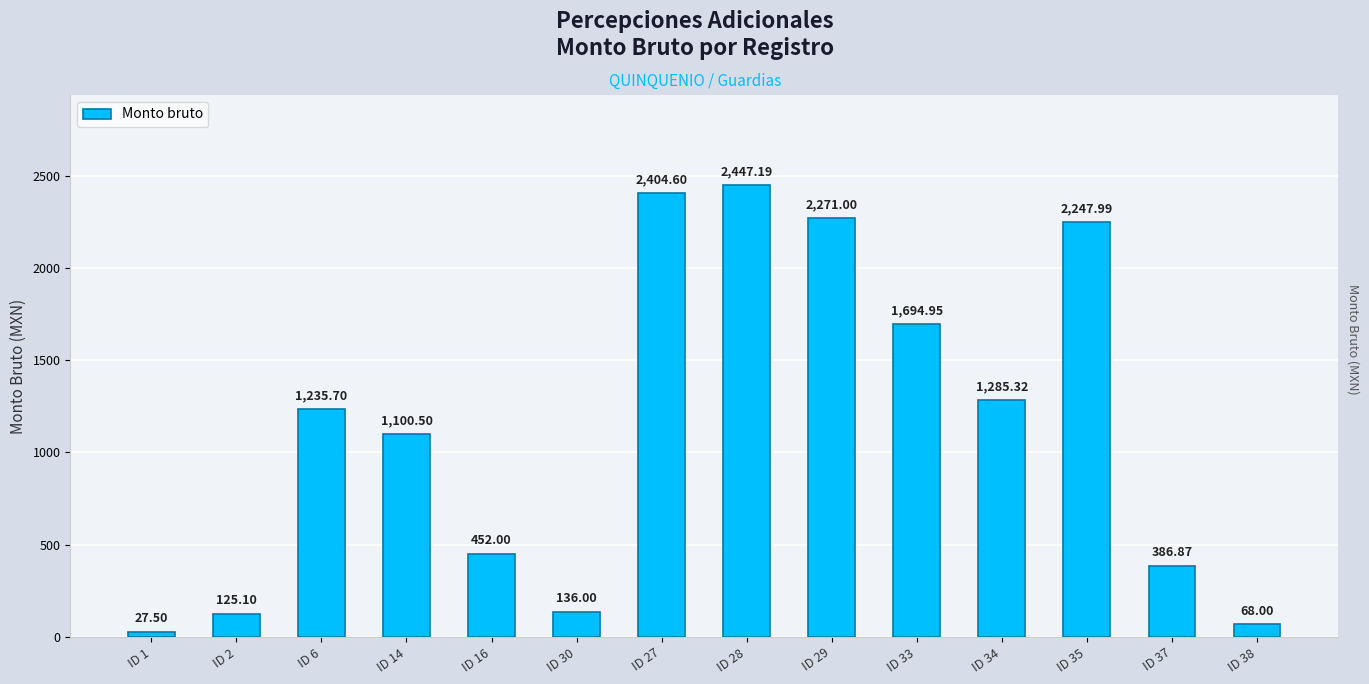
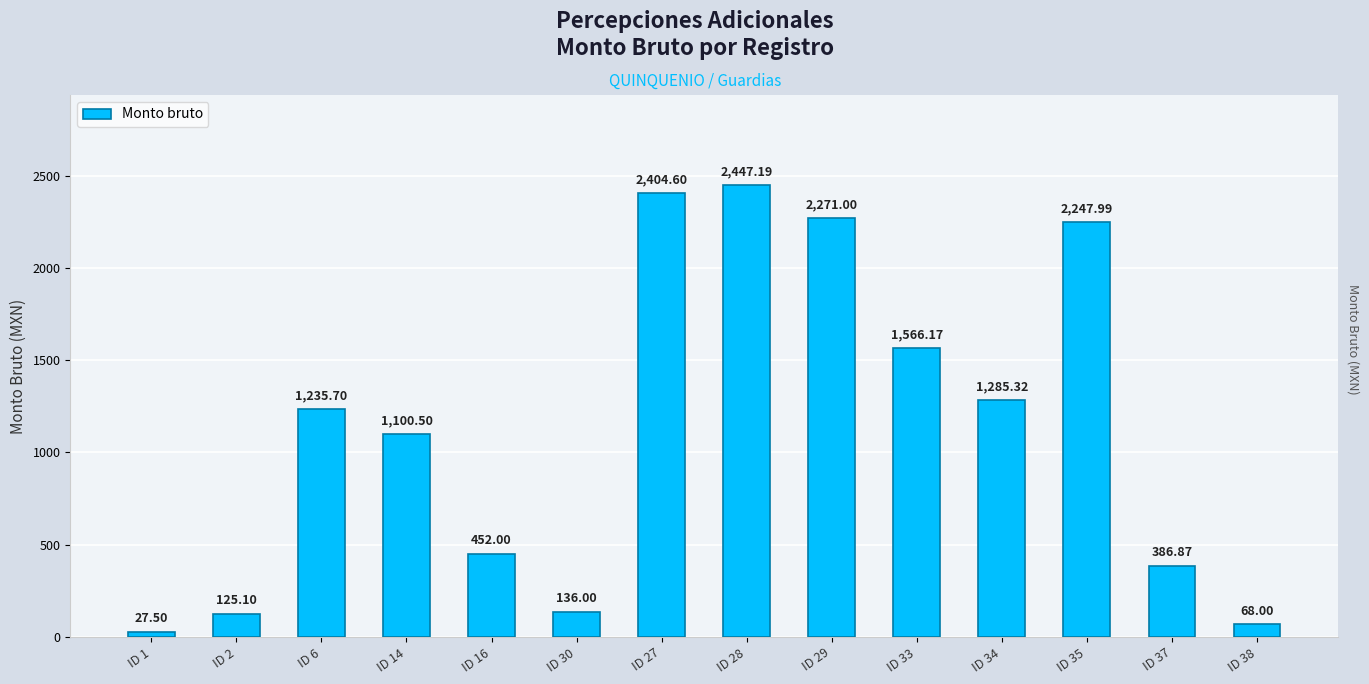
ID 33: 1,694.95 -> 1,566.17
